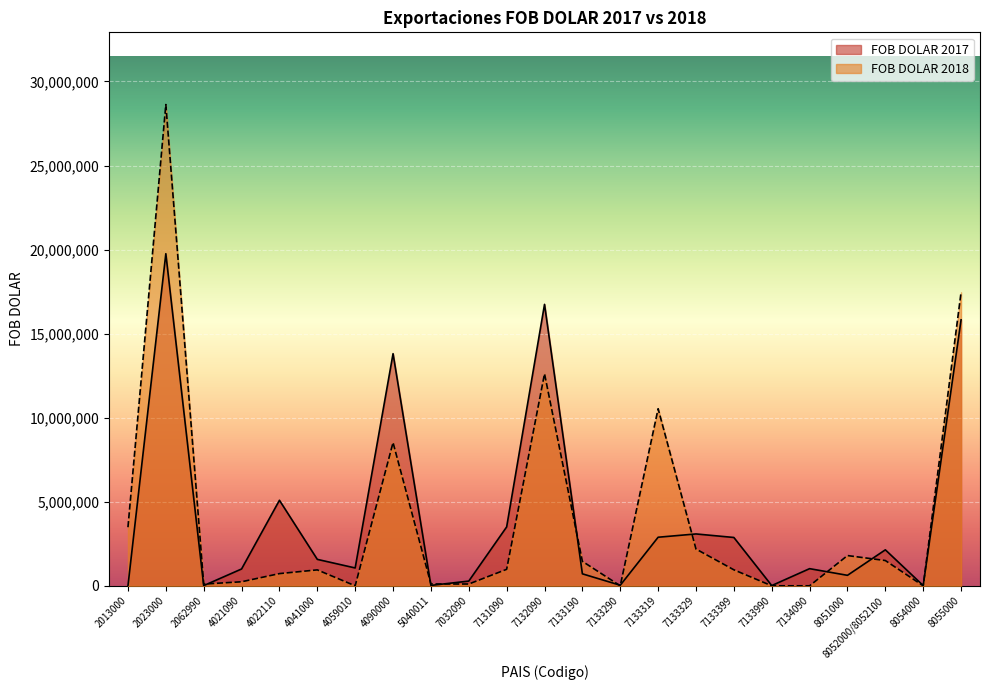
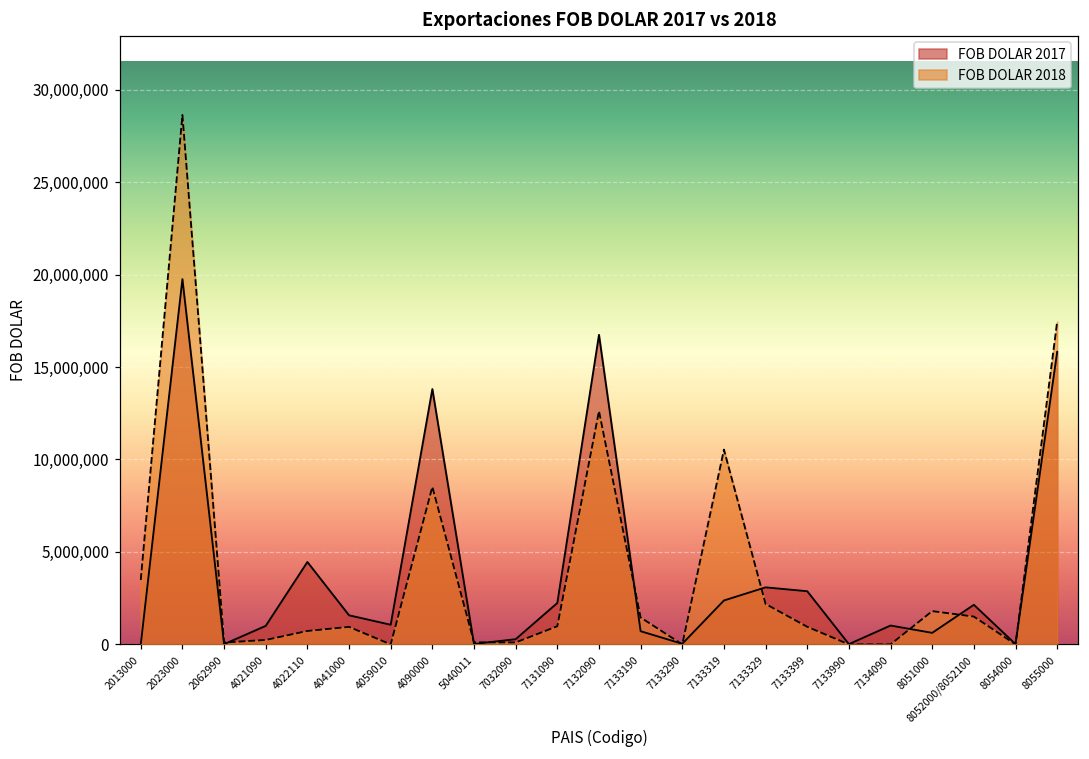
FOB DOLAR 2017, 4022110: 5,100,000 -> 4,500,000
FOB DOLAR 2017, 7131090: 3,500,000 -> 2,200,000
FOB DOLAR 2017, 7133319: 2,900,000 -> 2,400,000
